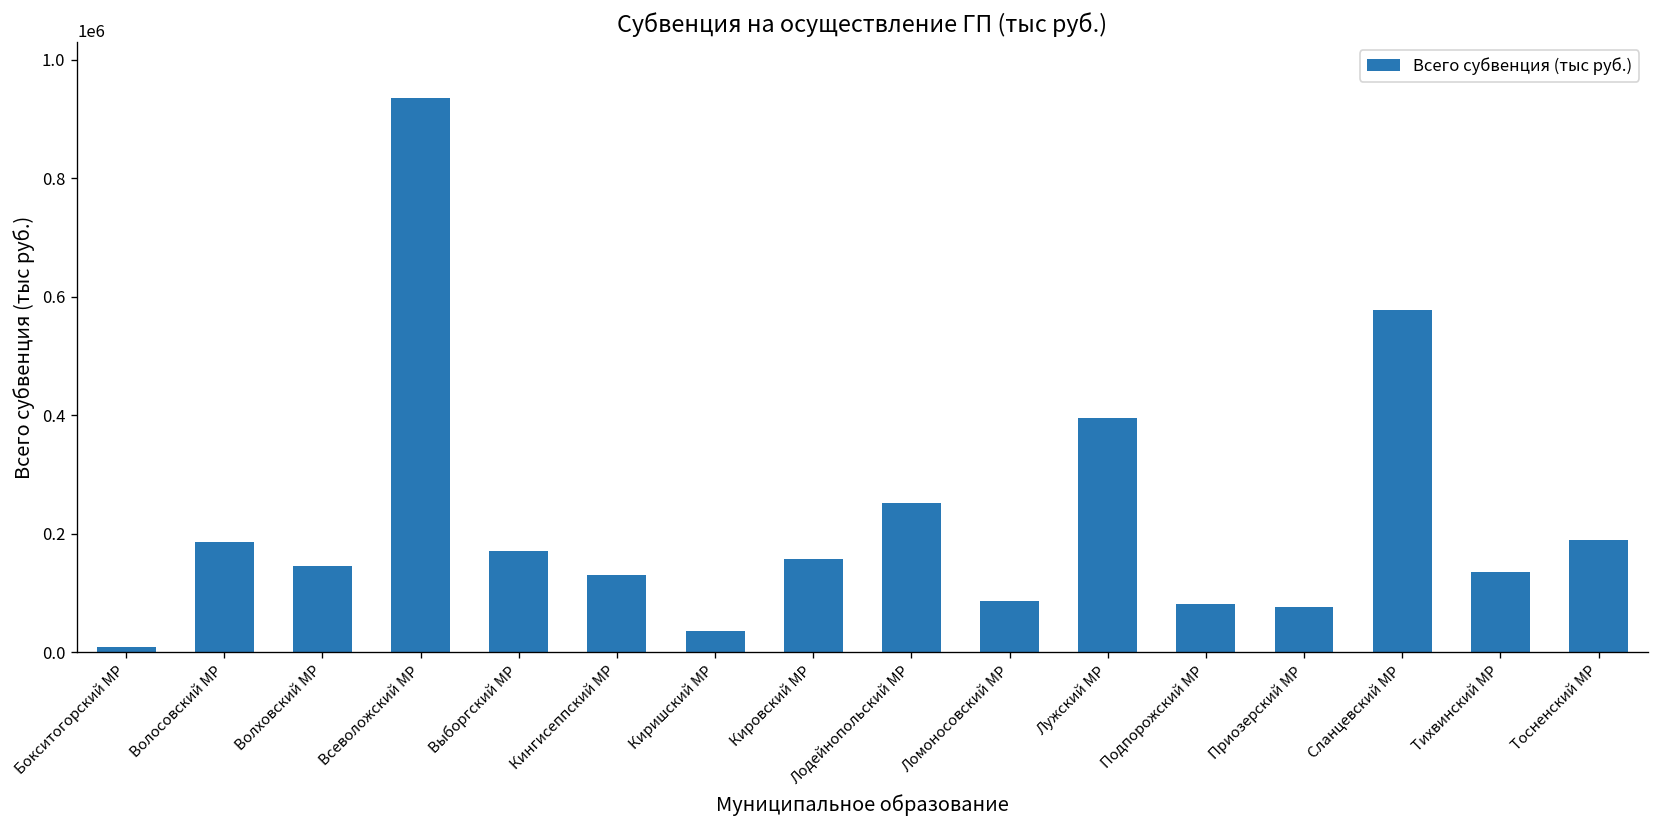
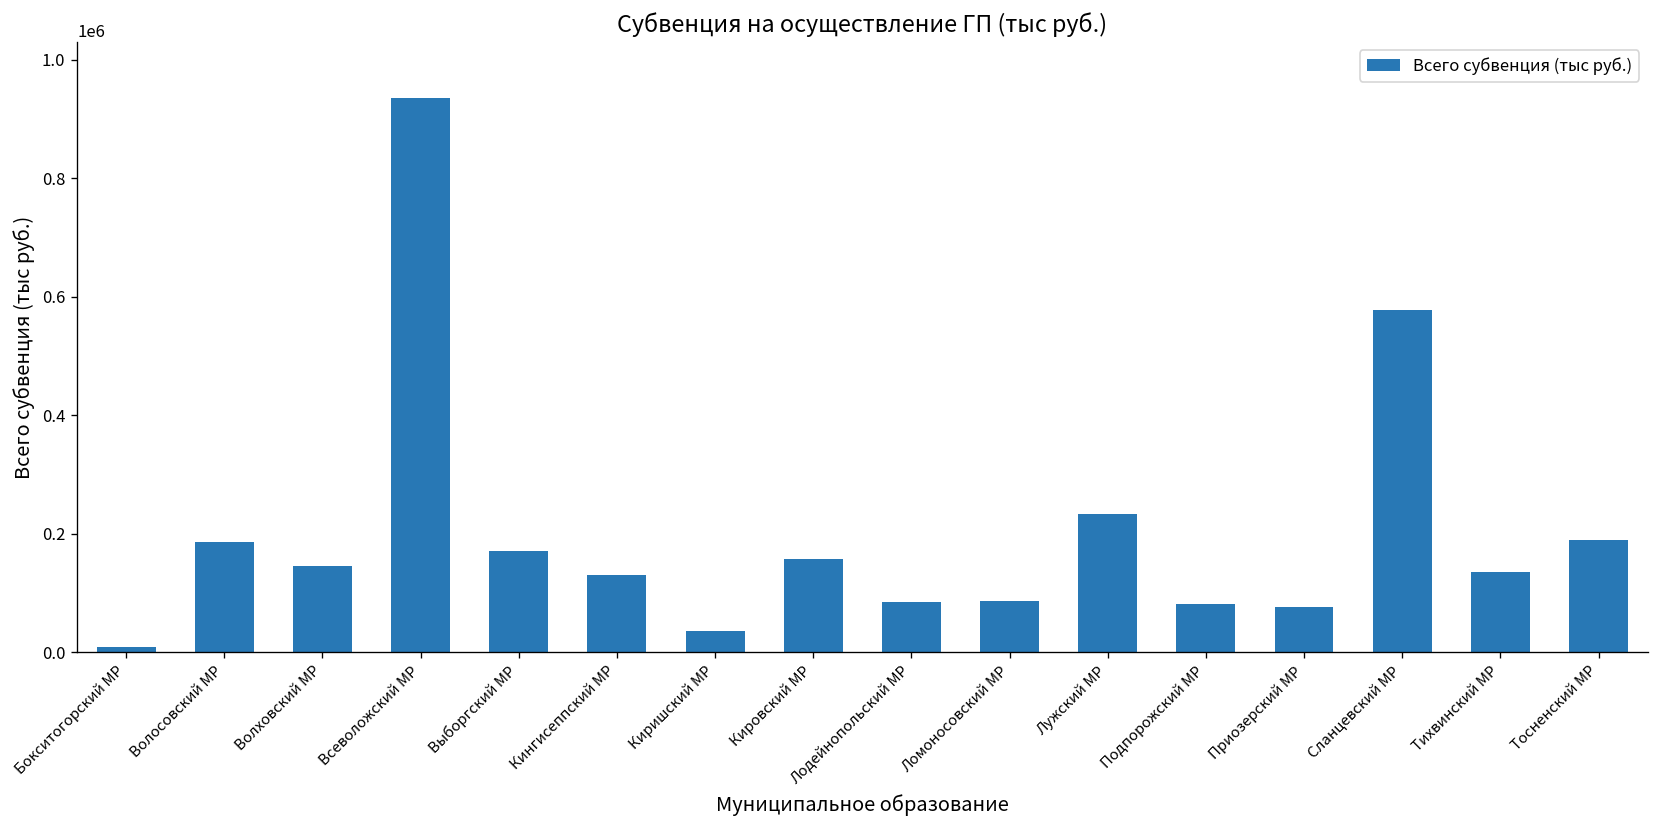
Лодейнопольский МР: 250000 -> 80000
Лужский МР: 400000 -> 230000
